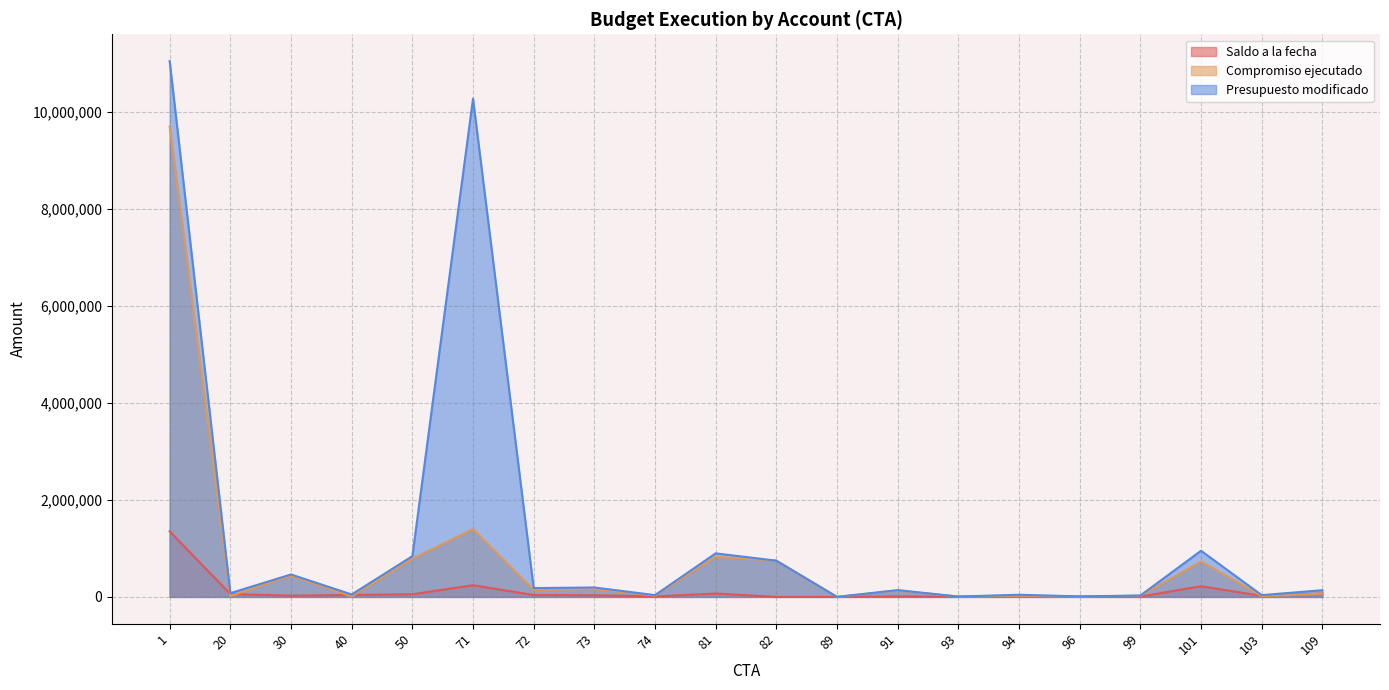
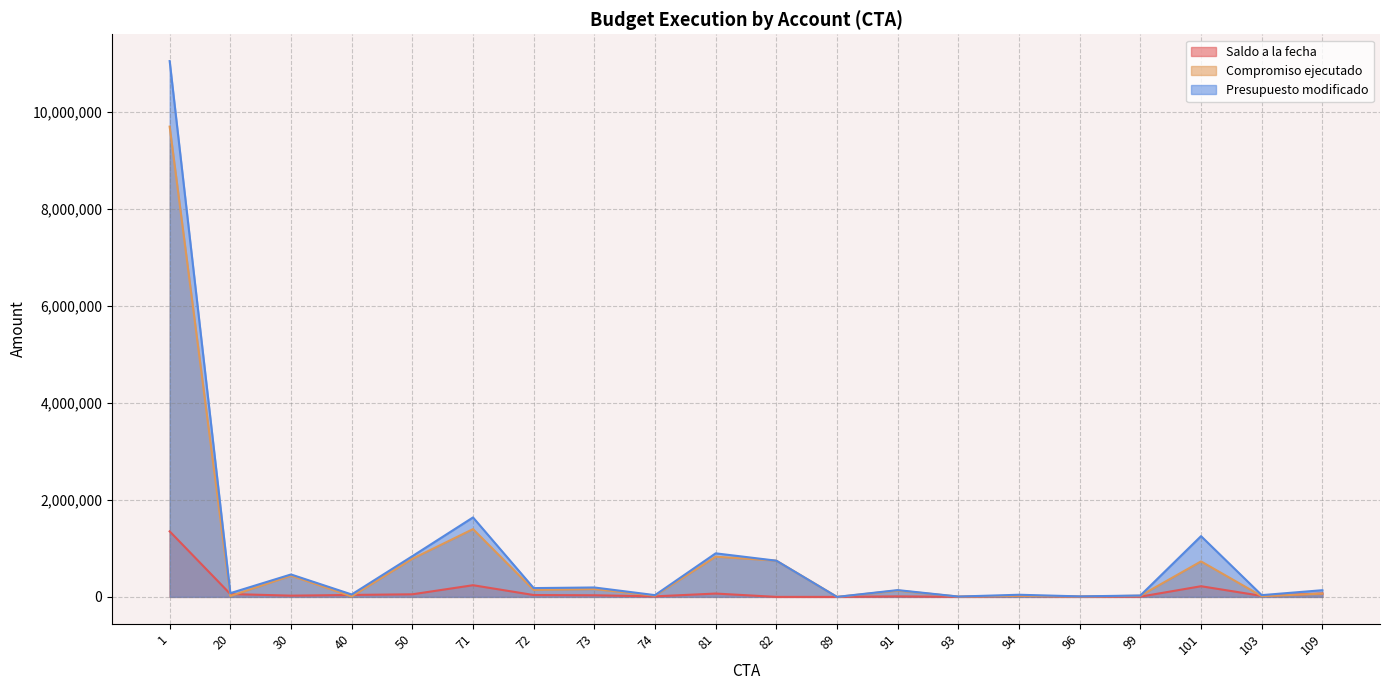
Presupuesto modificado, 71: 10,300,000 -> 1,600,000
Presupuesto modificado, 101: 1,000,000 -> 1,300,000
